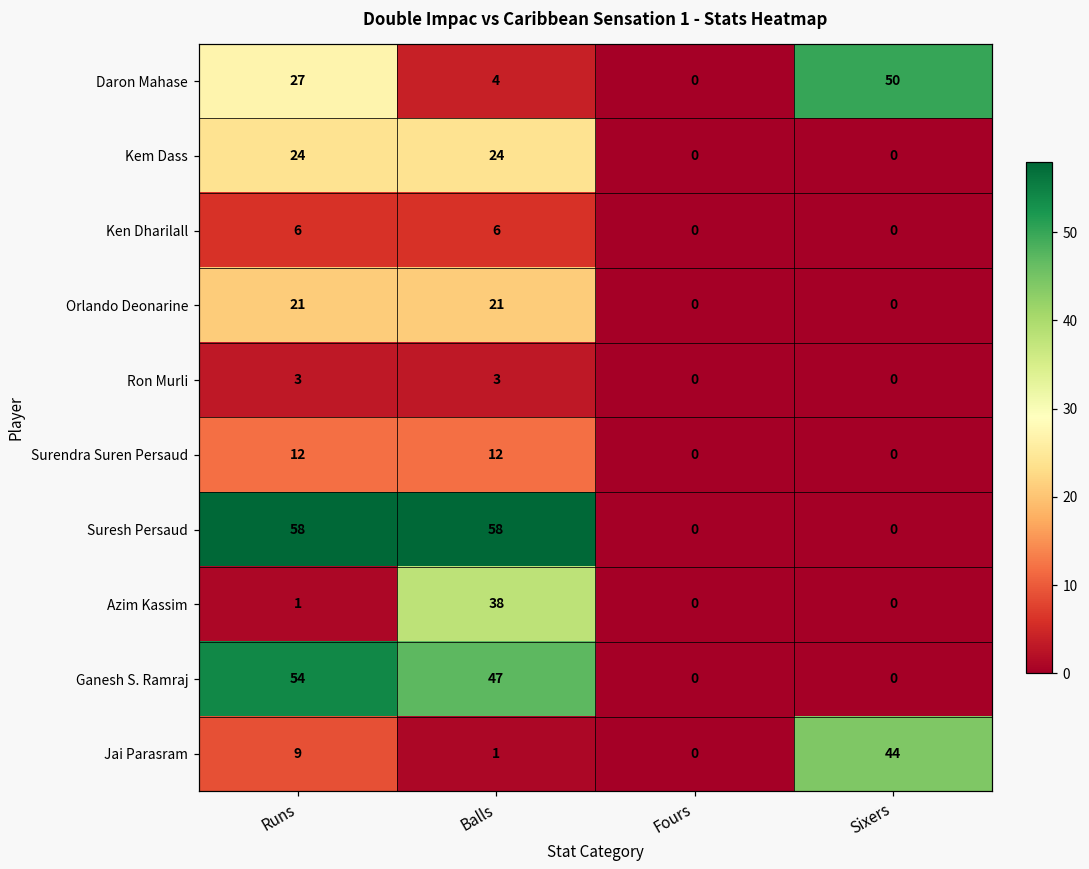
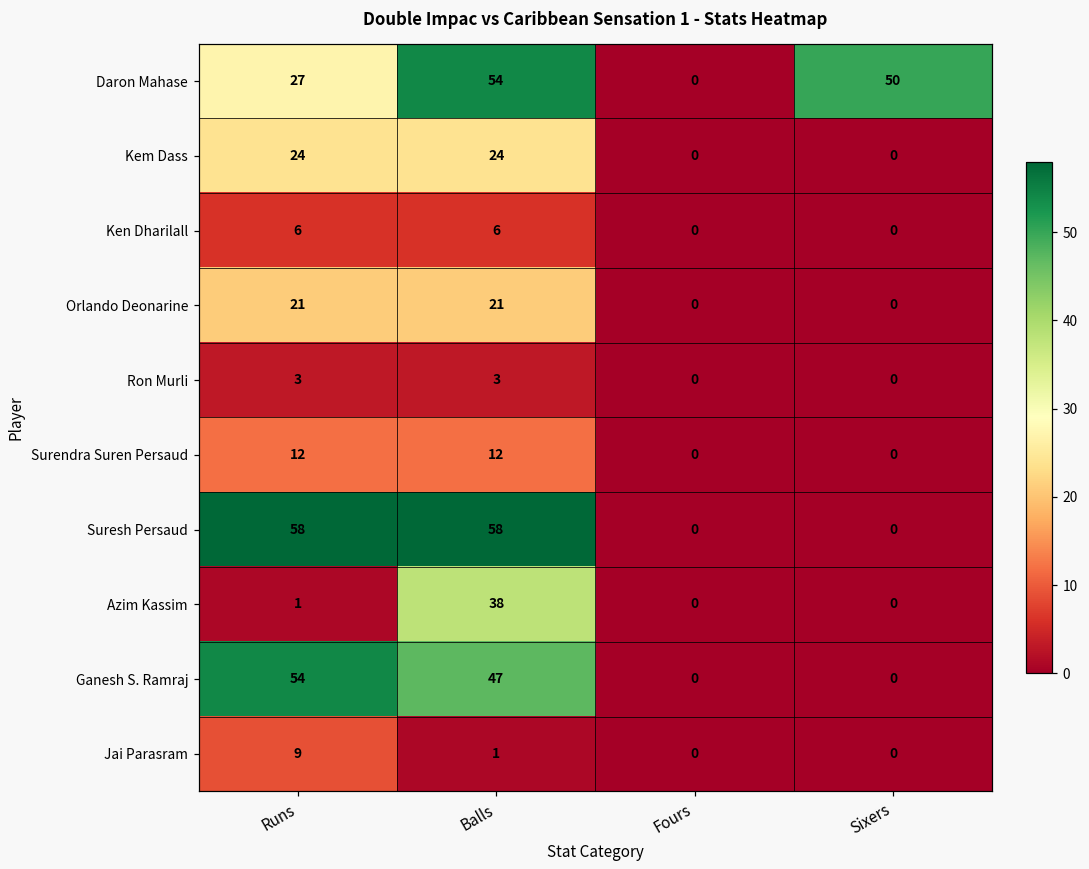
Daron Mahase, Balls: 4 -> 54
Jai Parasram, Sixers: 44 -> 0
